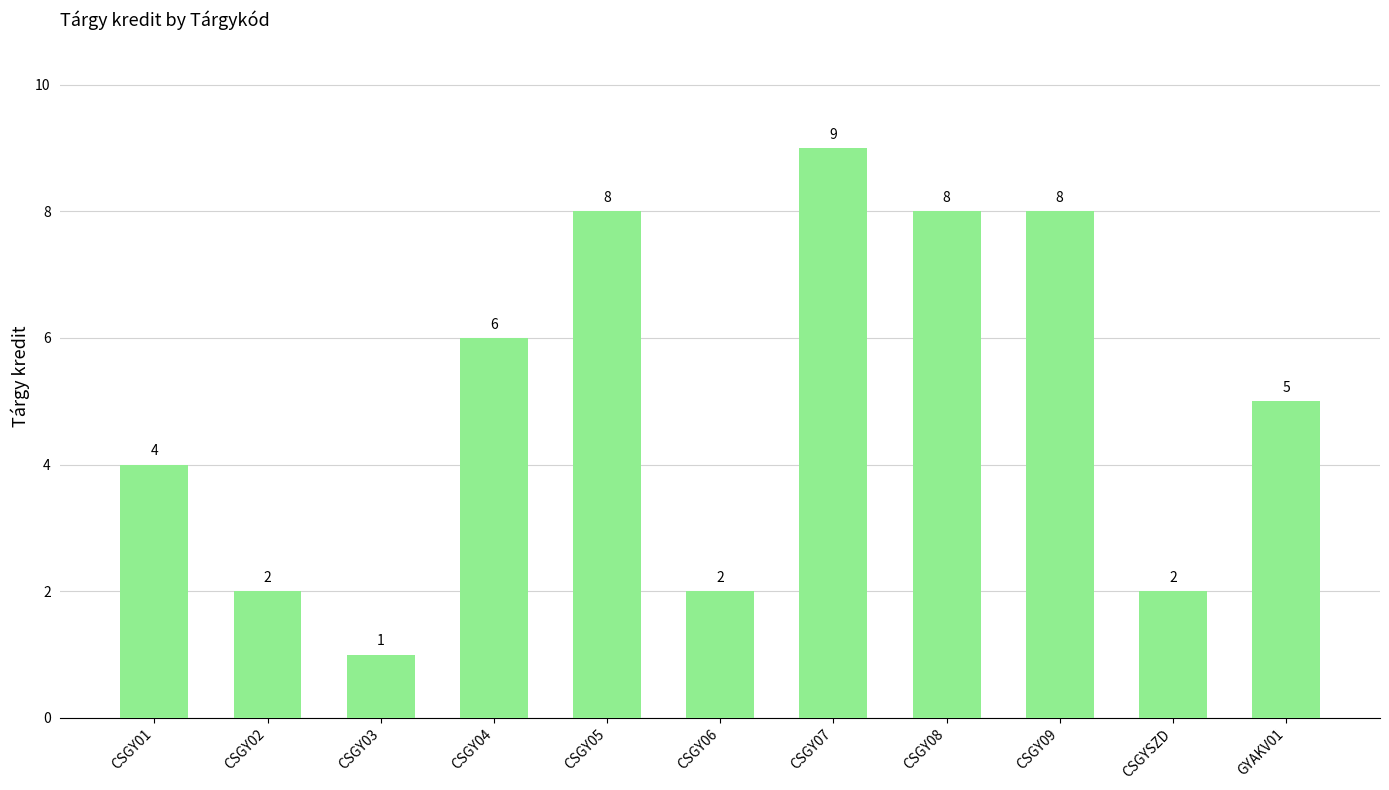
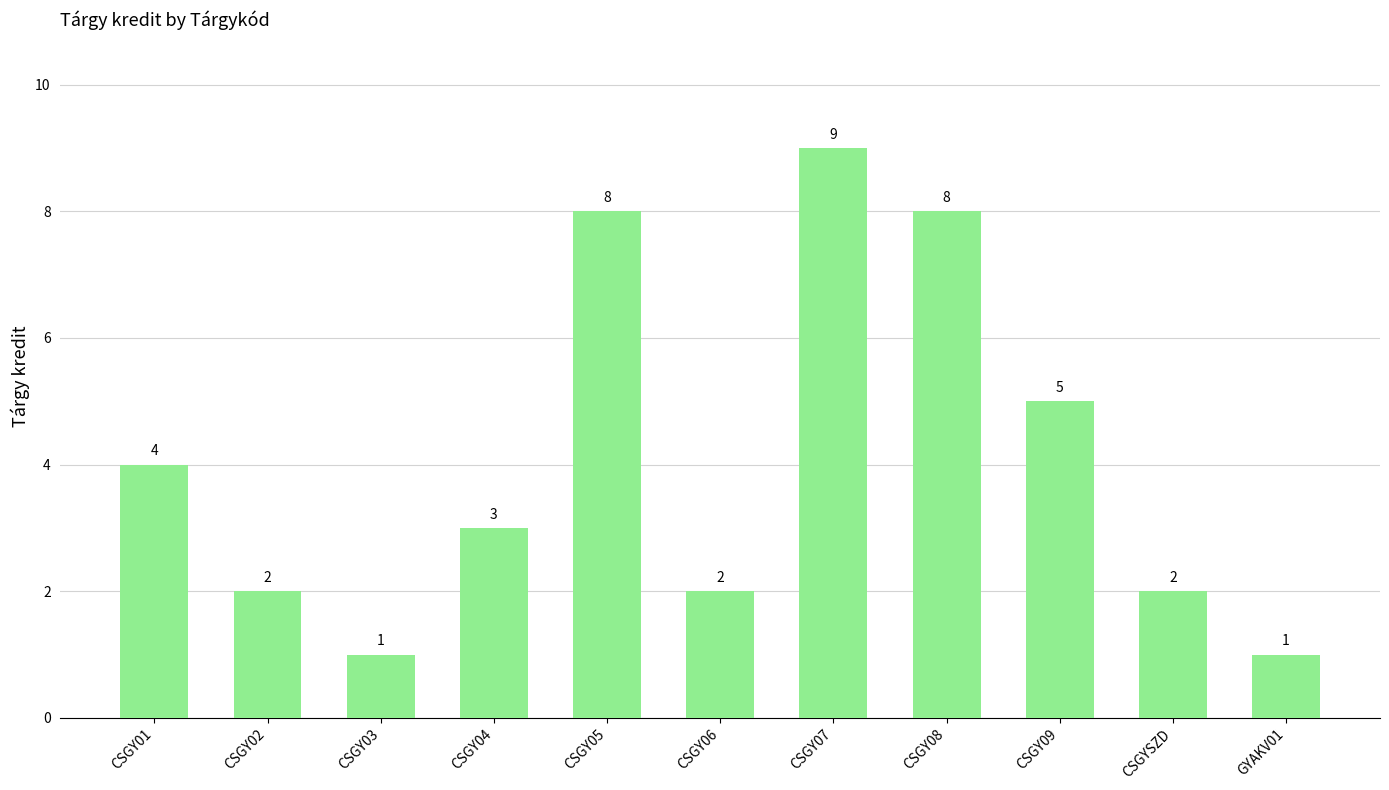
CSGY04: 6 -> 3
CSGY09: 8 -> 5
GYAKV01: 5 -> 1
